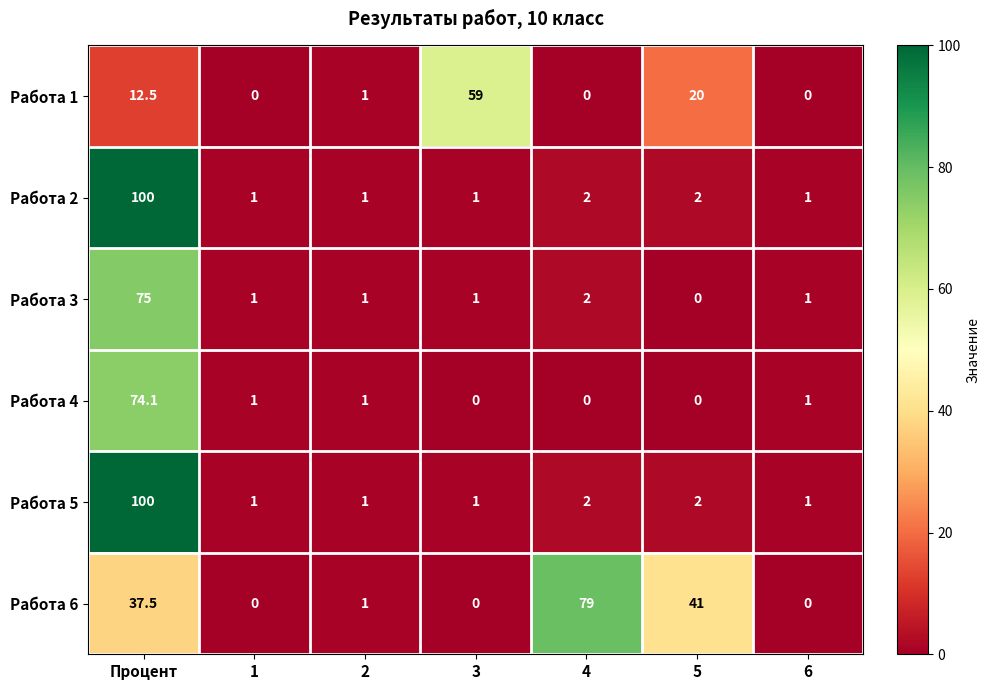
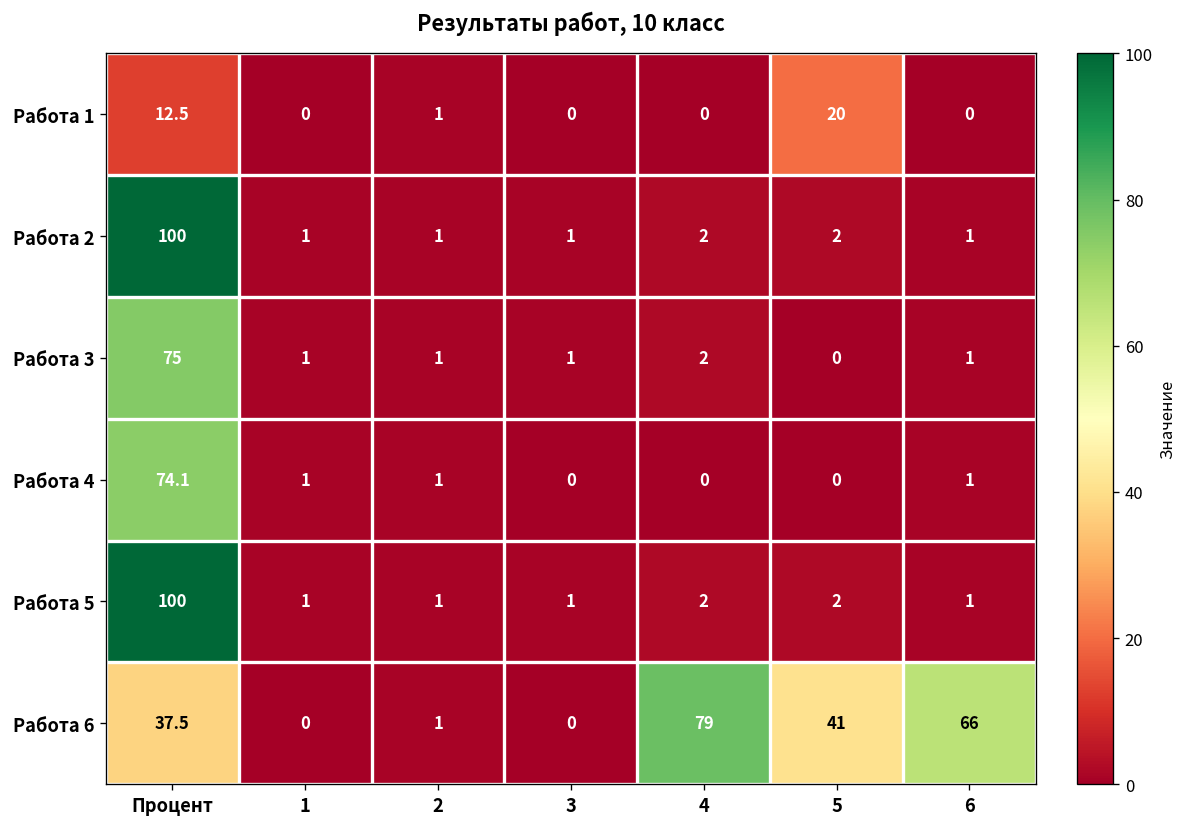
Работа 1, 3: 59 -> 0
Работа 6, 6: 0 -> 66
